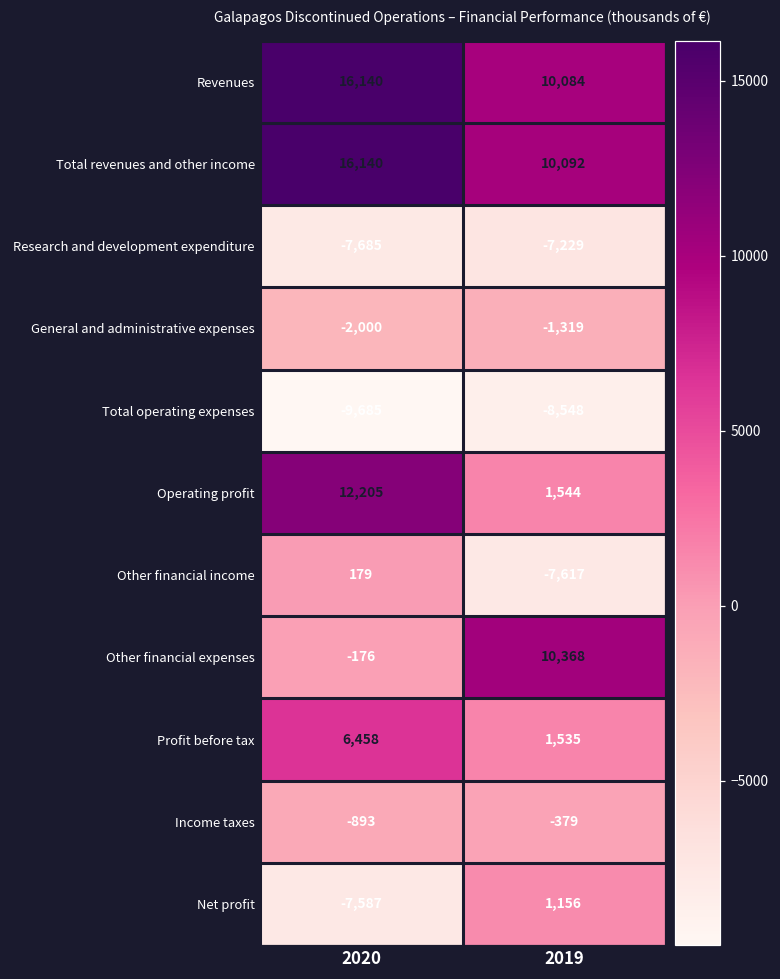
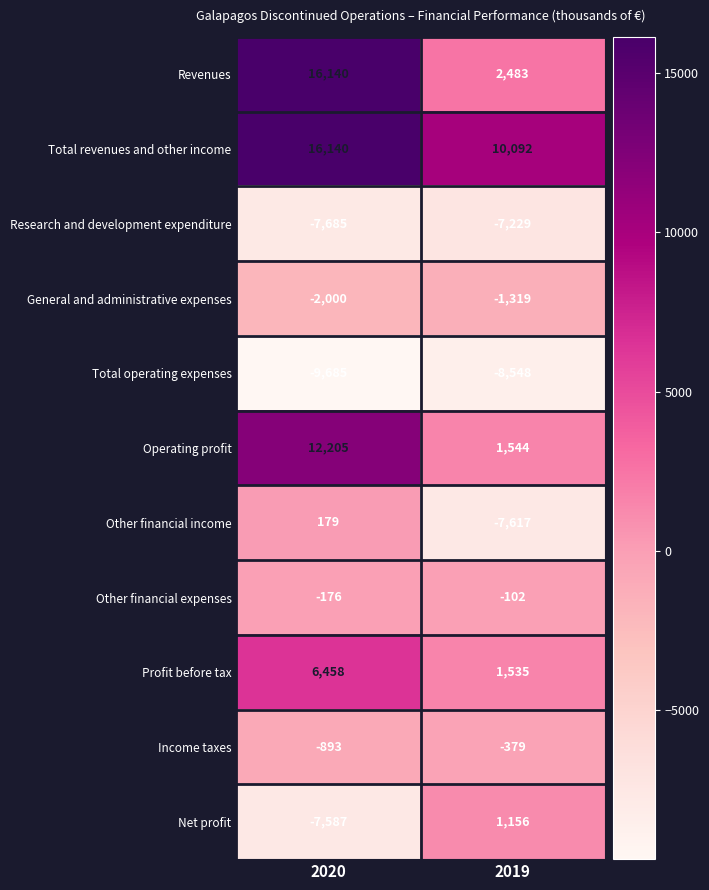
Revenues, 2019: 10,084 -> 2,483
Other financial expenses, 2019: 10,368 -> -102
